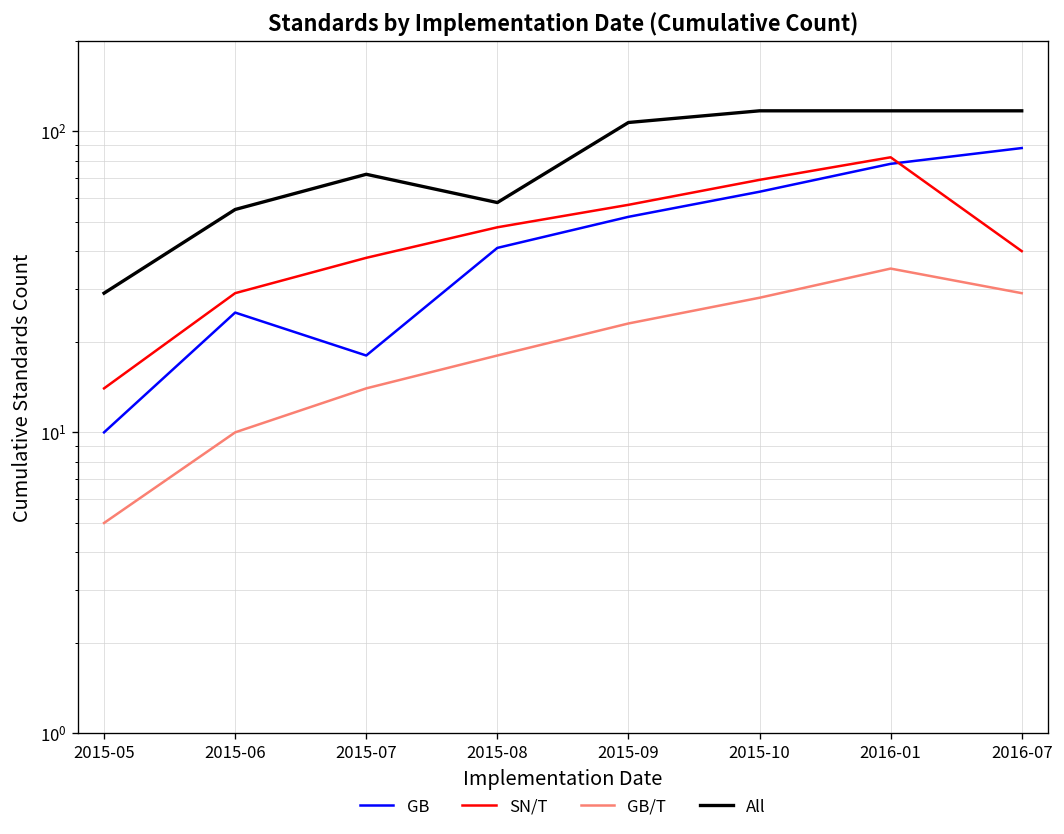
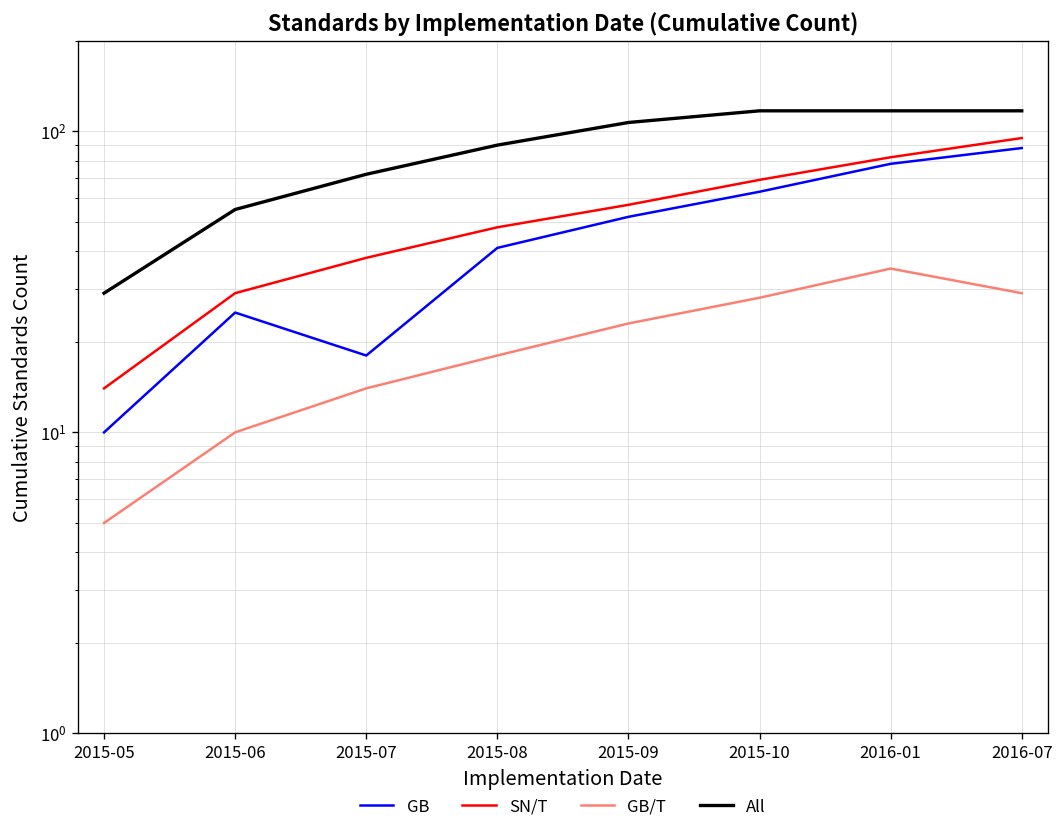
All, 2015-08: 58 -> 90
SN/T, 2016-07: 40 -> 95
